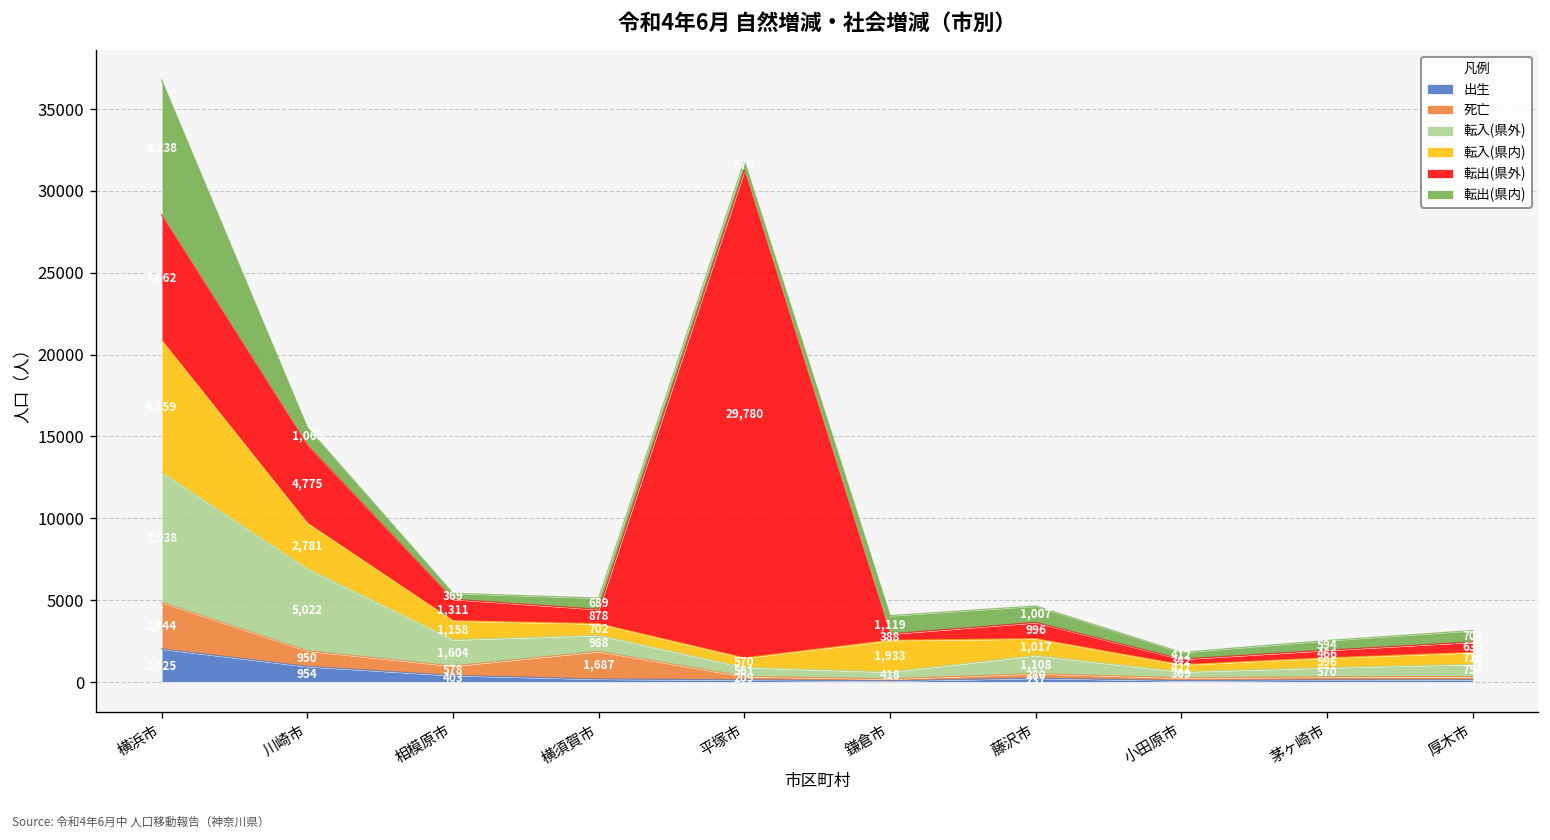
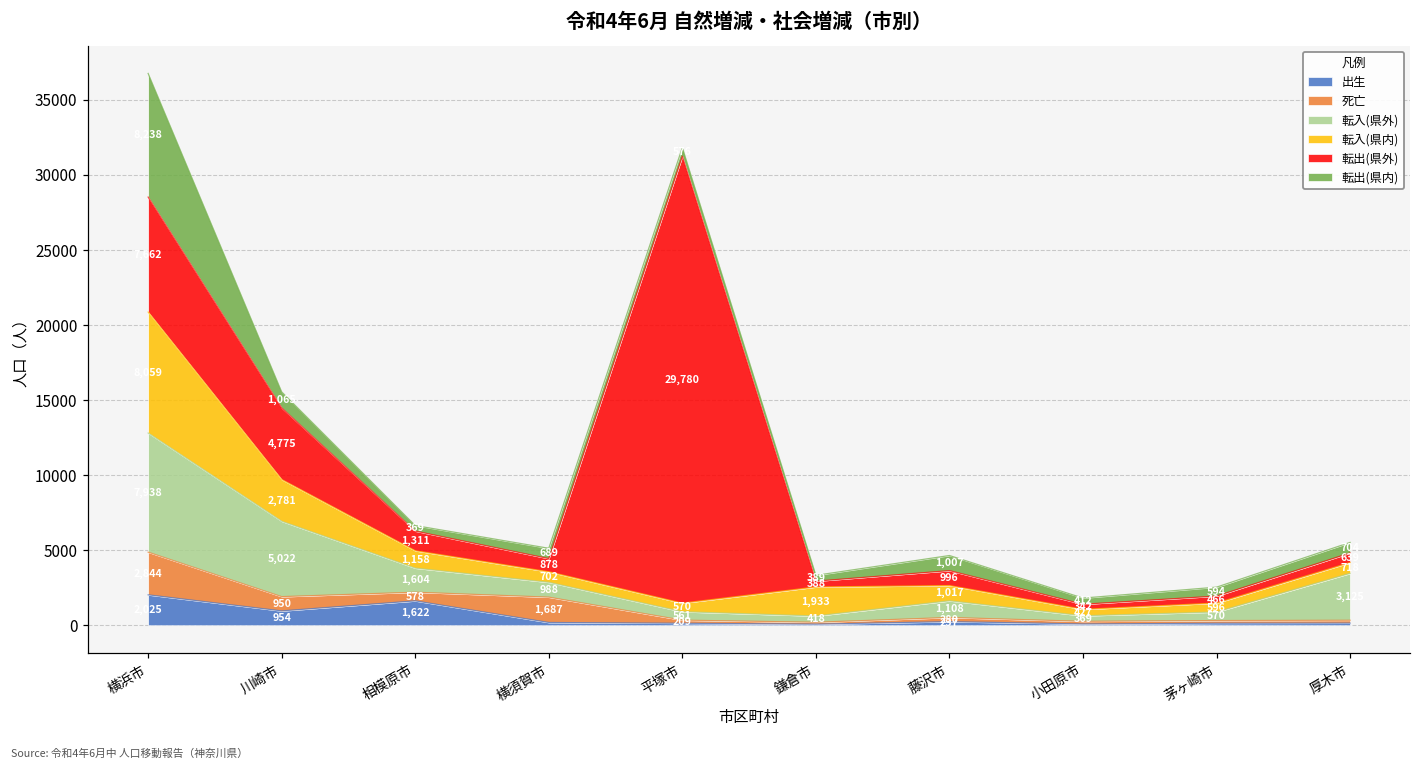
出生, 相模原市: 403 -> 1,622
転出(県内), 鎌倉市: 1,119 -> 389
転入(県外), 厚木市: 800 -> 3100
